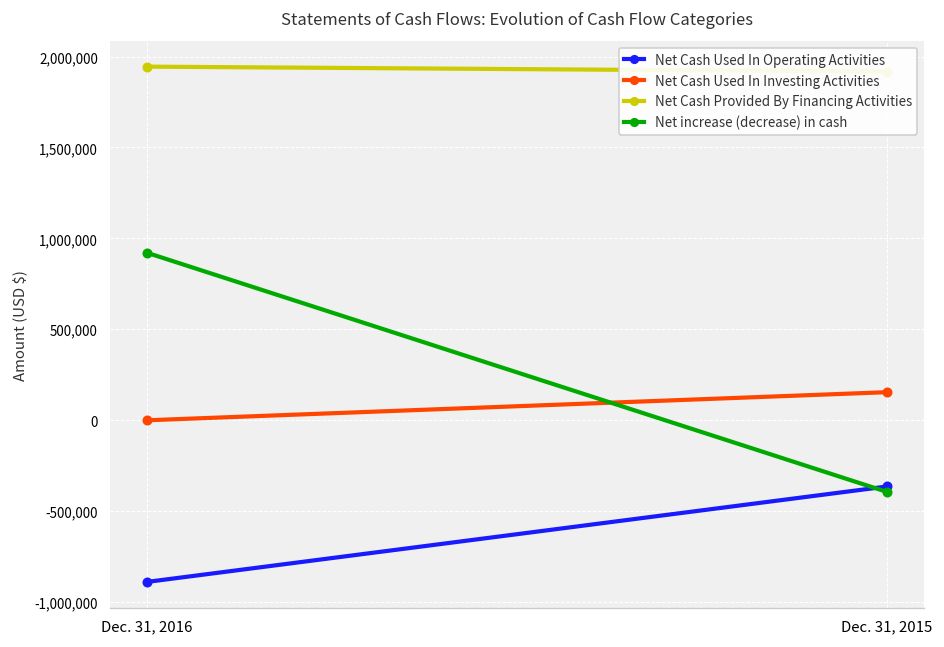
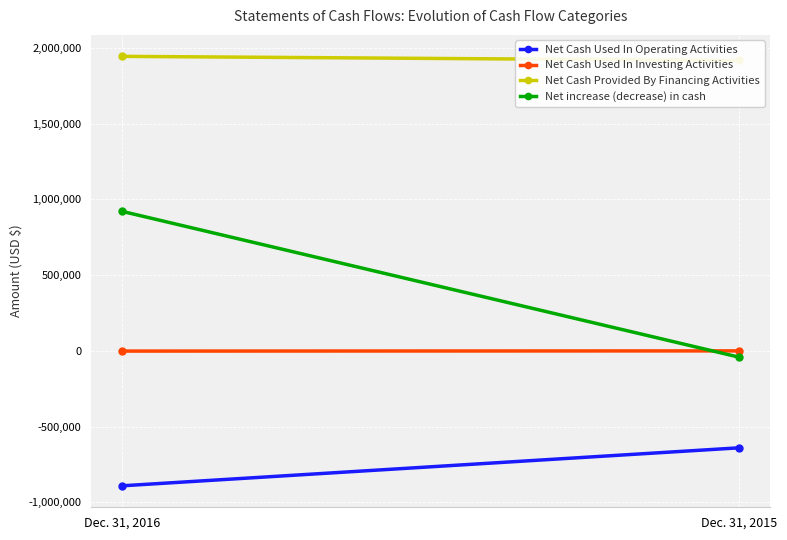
Net Cash Used In Operating Activities, Dec. 31, 2015: -370,000 -> -640,000
Net Cash Used In Investing Activities, Dec. 31, 2015: 150,000 -> 0
Net increase (decrease) in cash, Dec. 31, 2015: -400,000 -> -40,000
